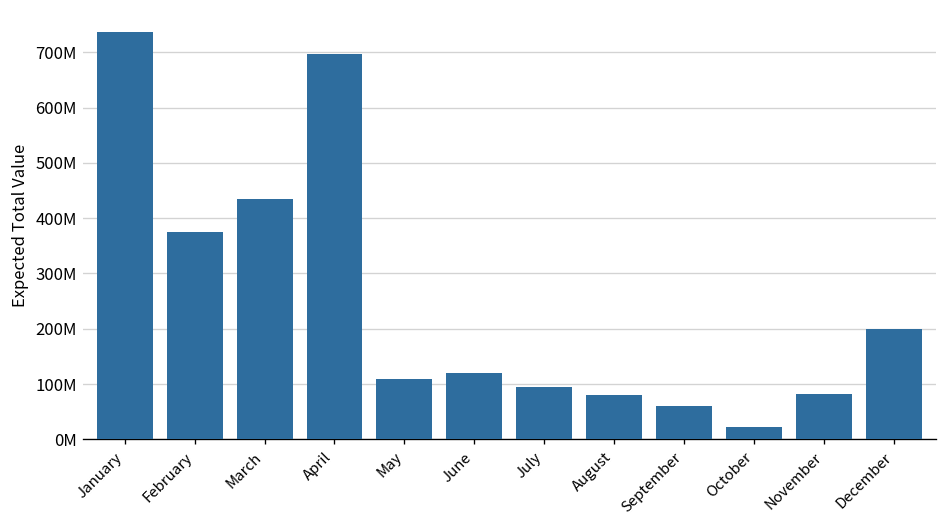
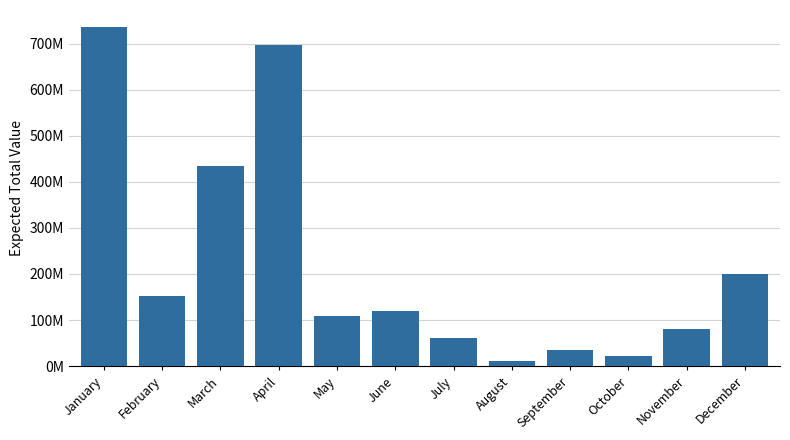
February: 370000000 -> 150000000
July: 100000000 -> 60000000
August: 80000000 -> 10000000
September: 60000000 -> 30000000
